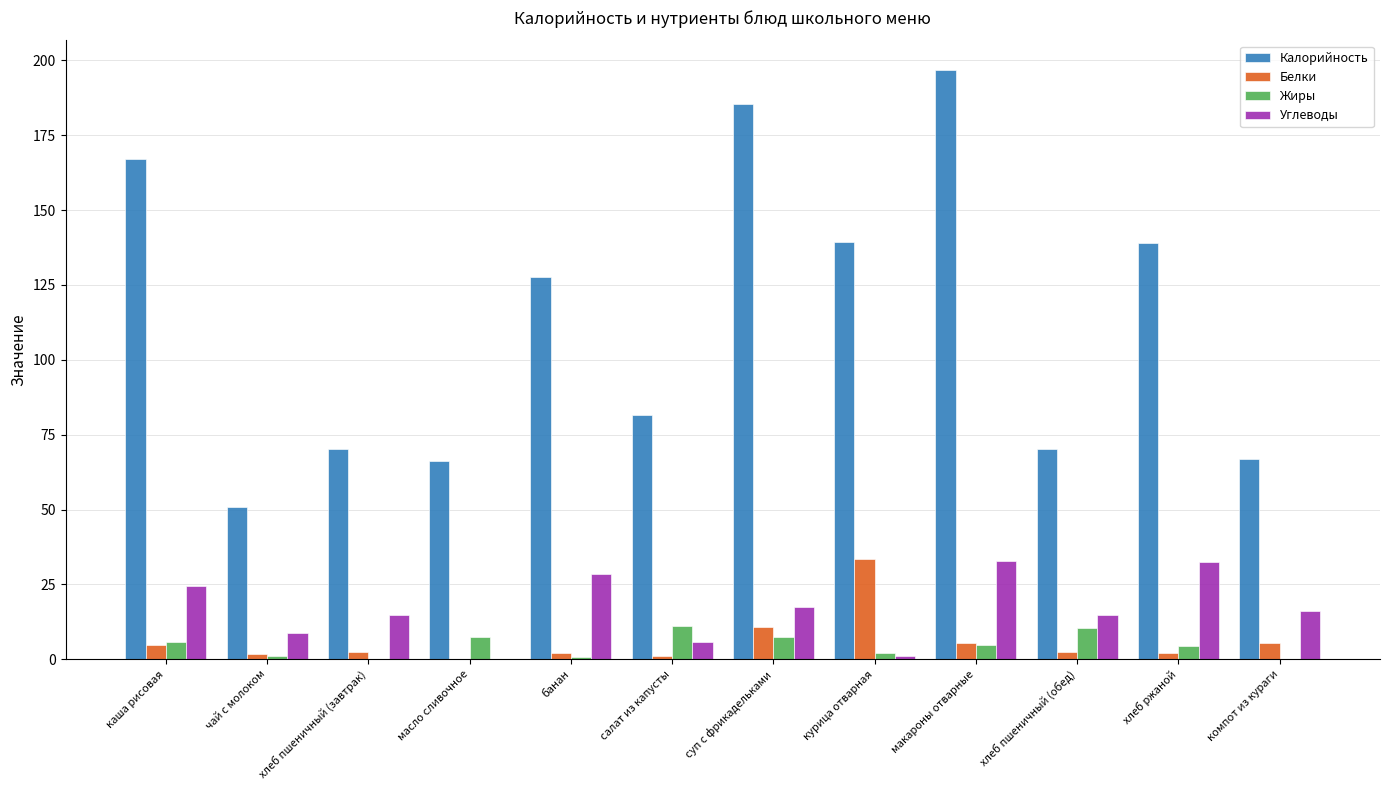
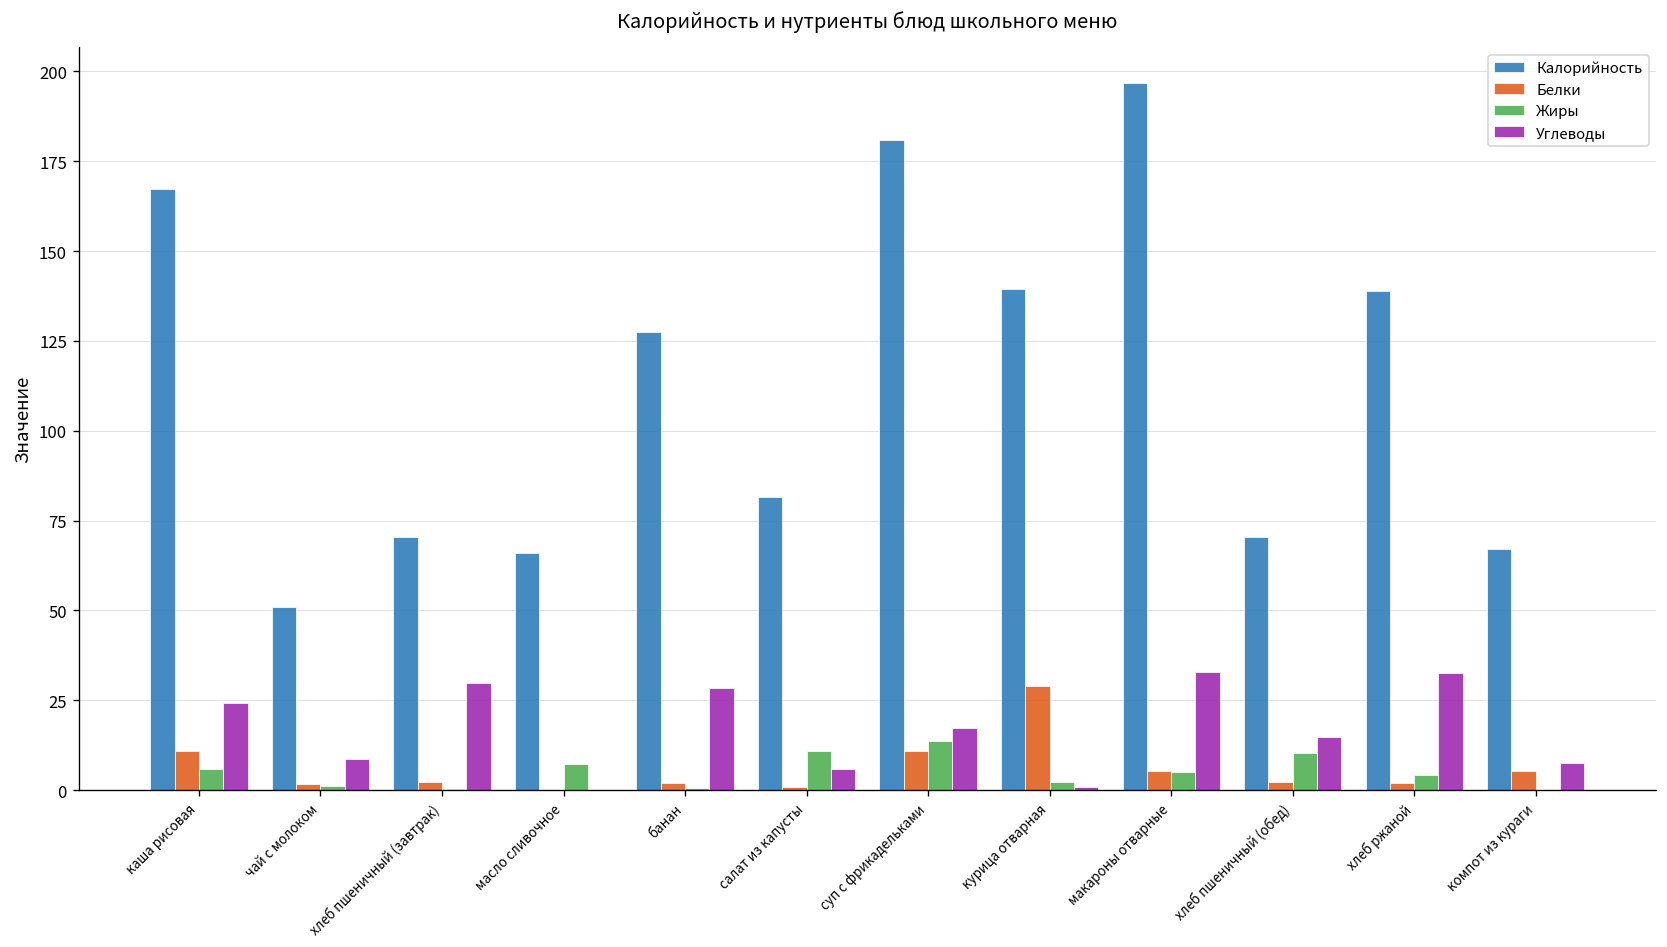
Белки, каша рисовая: 5 -> 11
Углеводы, хлеб пшеничный (завтрак): 15 -> 30
Калорийность, суп с фрикадельками: 185 -> 181
Жиры, суп с фрикадельками: 8 -> 14
Белки, курица отварная: 33 -> 29
Углеводы, компот из кураги: 16 -> 8
